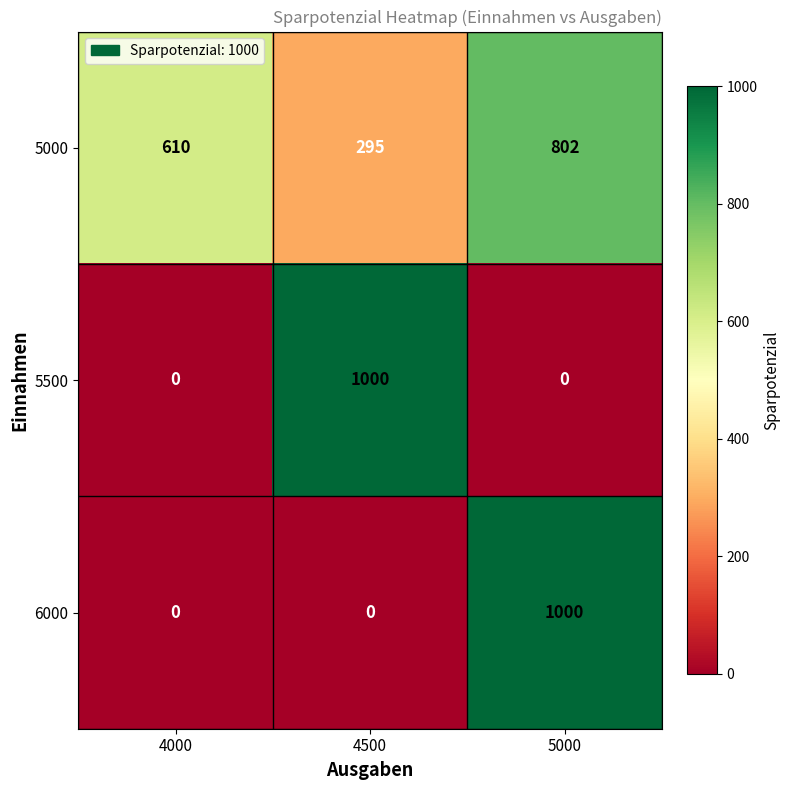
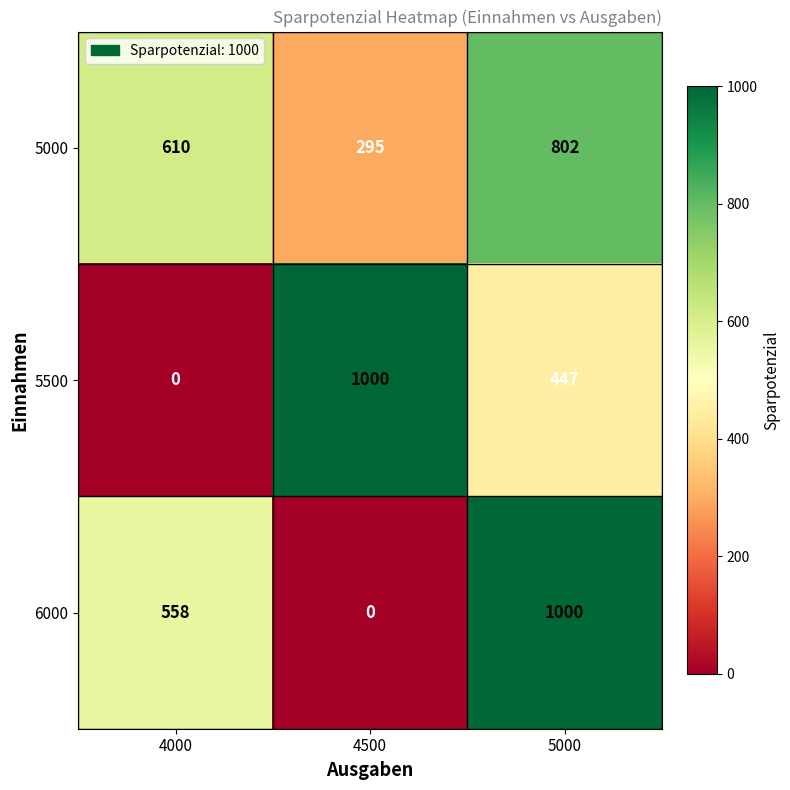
5500, 5000: 0 -> 447
6000, 4000: 0 -> 558
